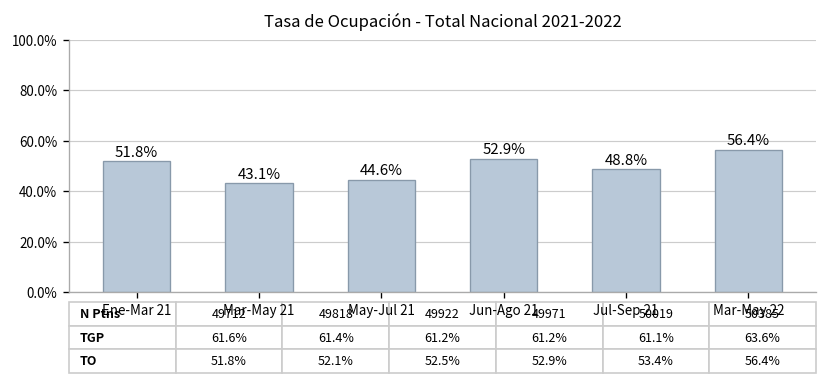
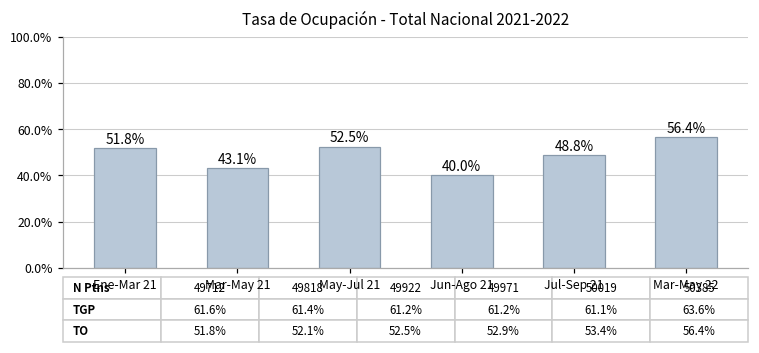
May-Jul 21: 44.6% -> 52.5%
Jun-Ago 21: 52.9% -> 40.0%
